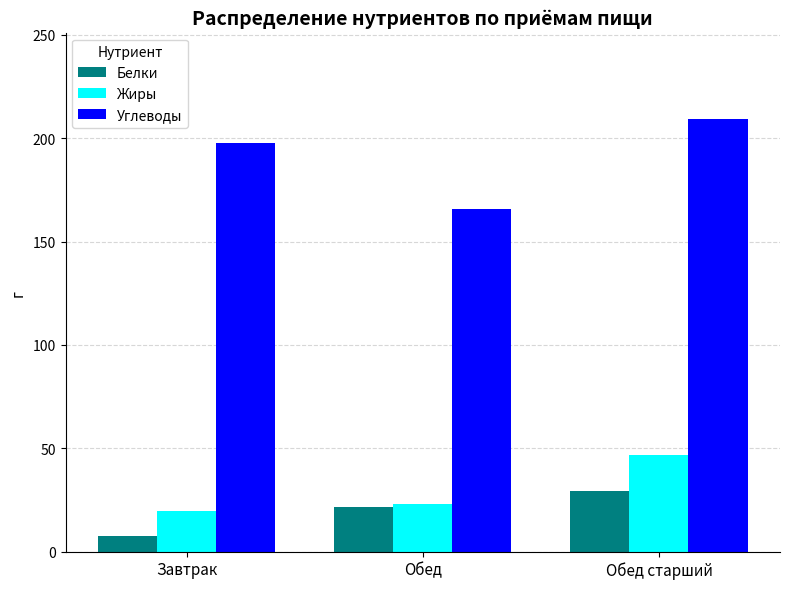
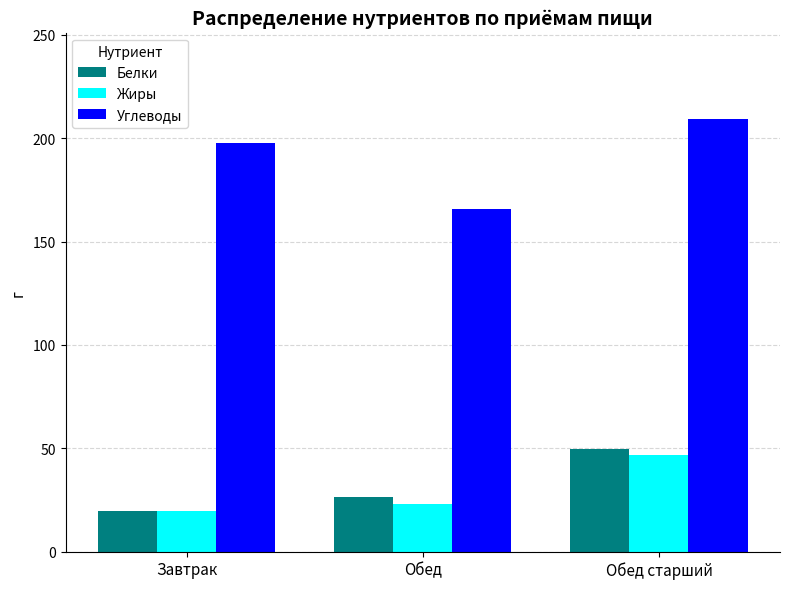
Белки, Завтрак: 8 -> 19
Белки, Обед: 22 -> 26
Белки, Обед старший: 29 -> 50
